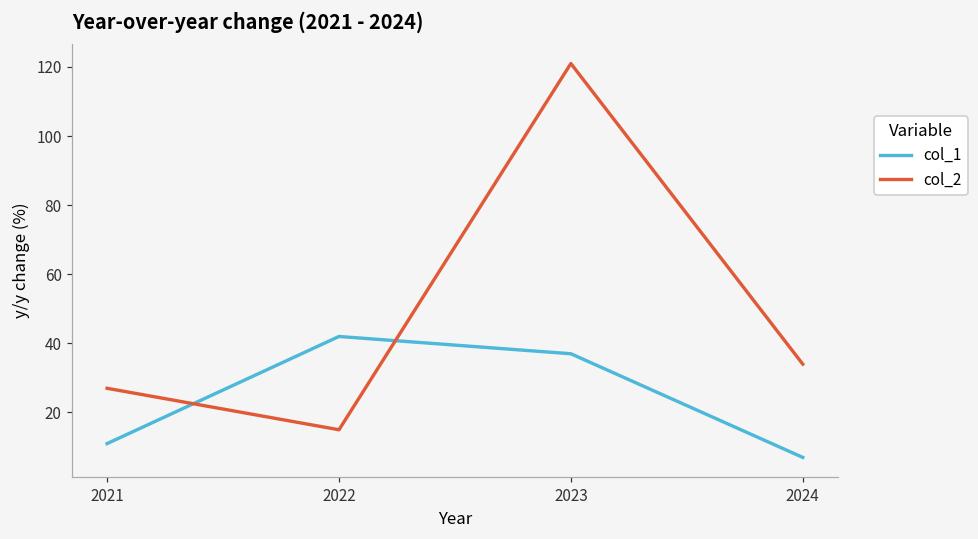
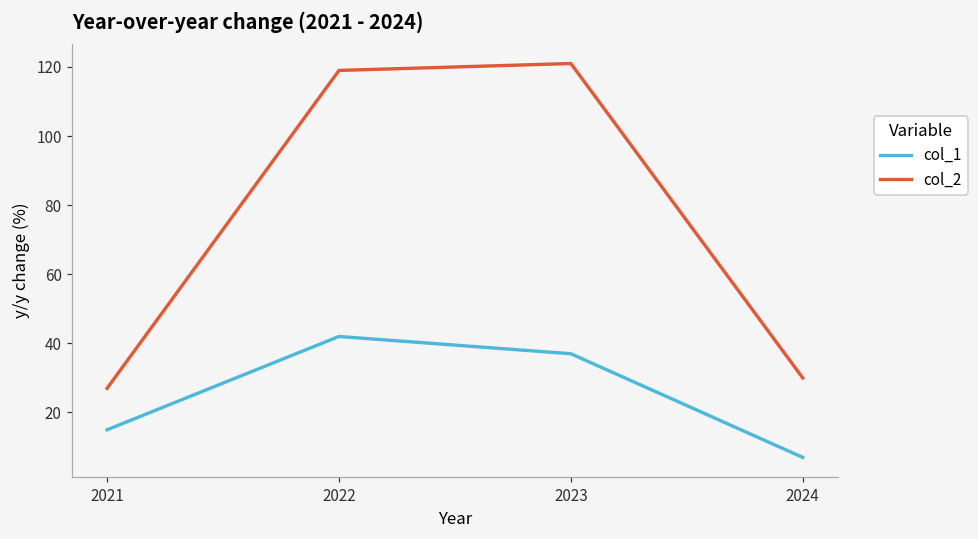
col_1, 2021: 11 -> 15
col_2, 2022: 15 -> 119
col_2, 2024: 34 -> 30
